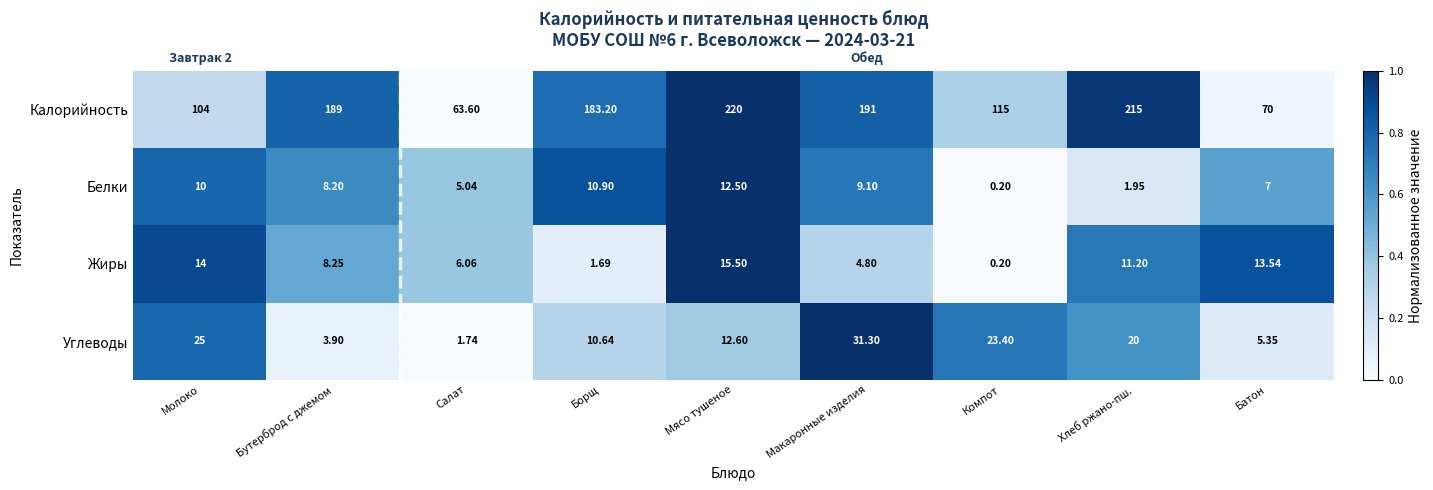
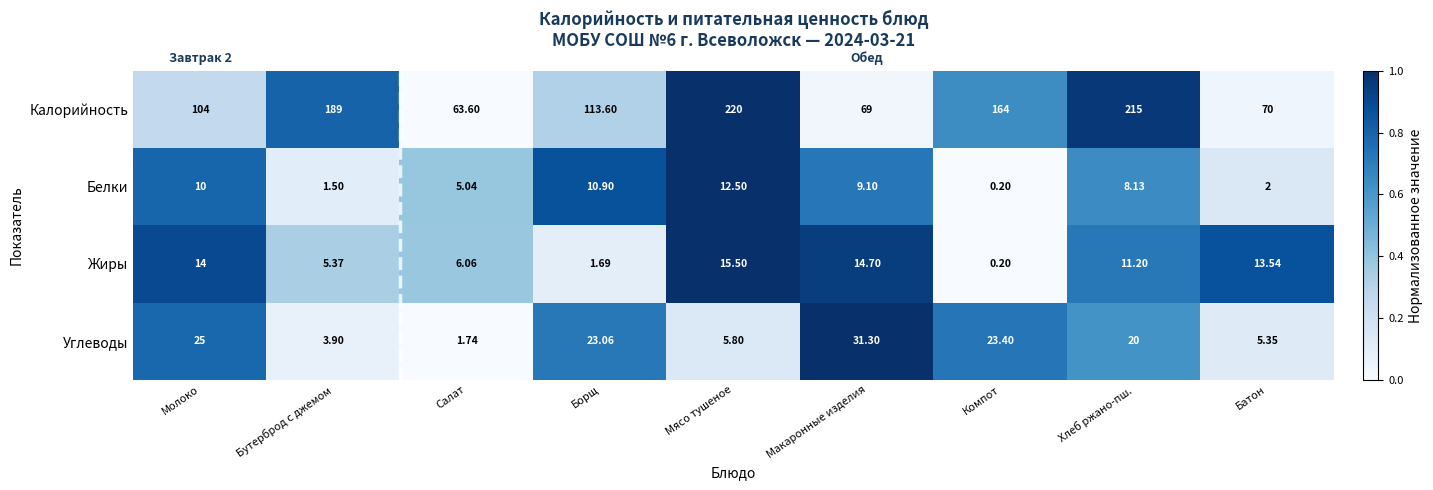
Калорийность, Борщ: 183.20 -> 113.60
Калорийность, Макаронные изделия: 191 -> 69
Калорийность, Компот: 115 -> 164
Белки, Бутерброд с джемом: 8.20 -> 1.50
Белки, Хлеб ржано-пш.: 1.95 -> 8.13
Белки, Батон: 7 -> 2
Жиры, Бутерброд с джемом: 8.25 -> 5.37
Жиры, Макаронные изделия: 4.80 -> 14.70
Углеводы, Борщ: 10.64 -> 23.06
Углеводы, Мясо тушеное: 12.60 -> 5.80
